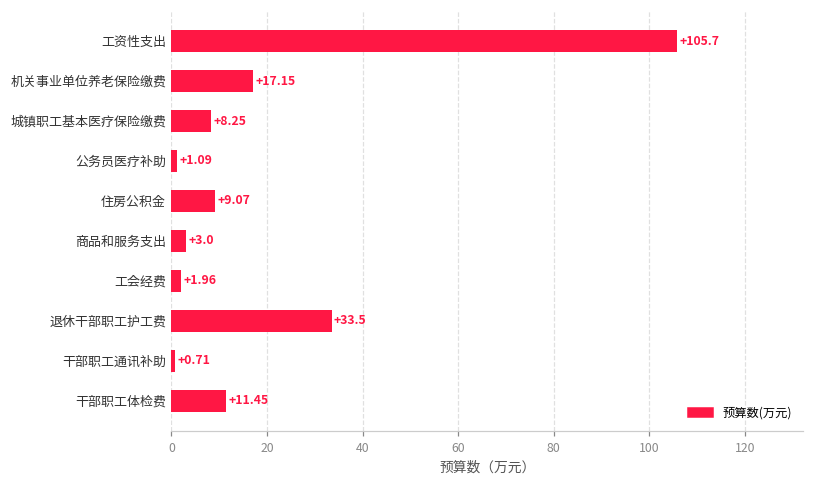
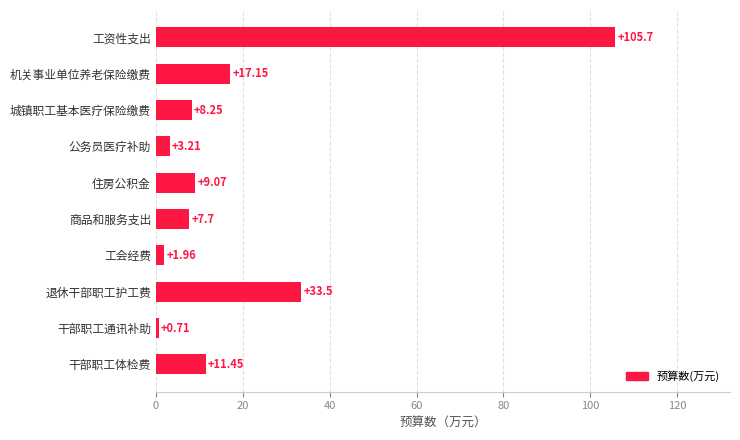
公务员医疗补助: +1.09 -> +3.21
商品和服务支出: +3.0 -> +7.7
